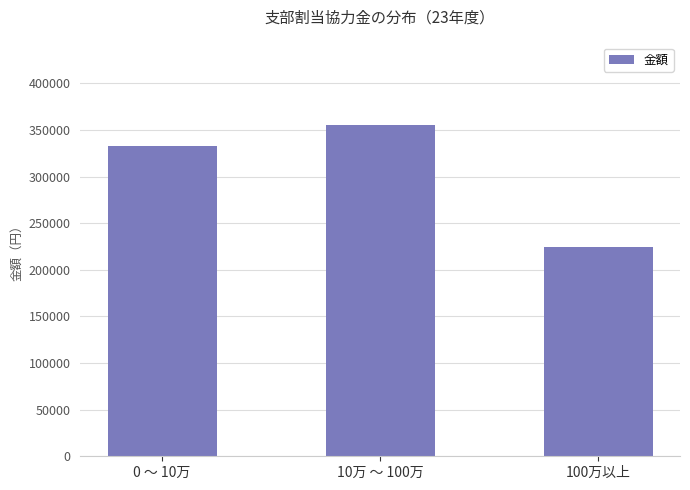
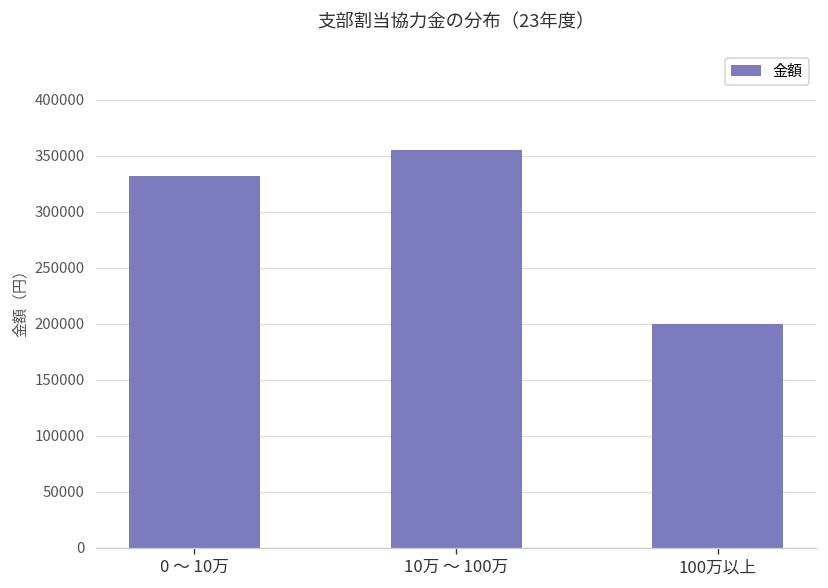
100万以上: 220000 -> 200000
